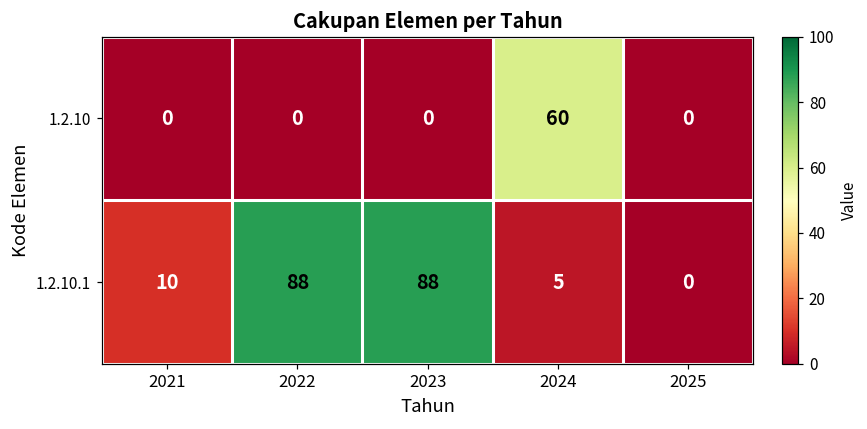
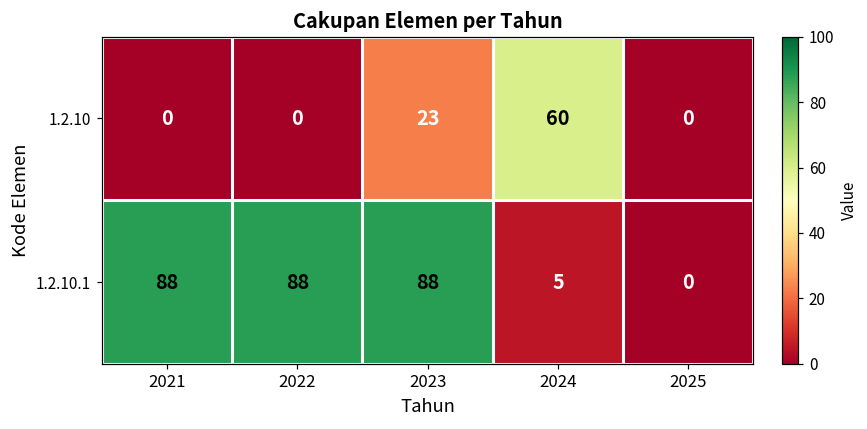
1.2.10, 2023: 0 -> 23
1.2.10.1, 2021: 10 -> 88
